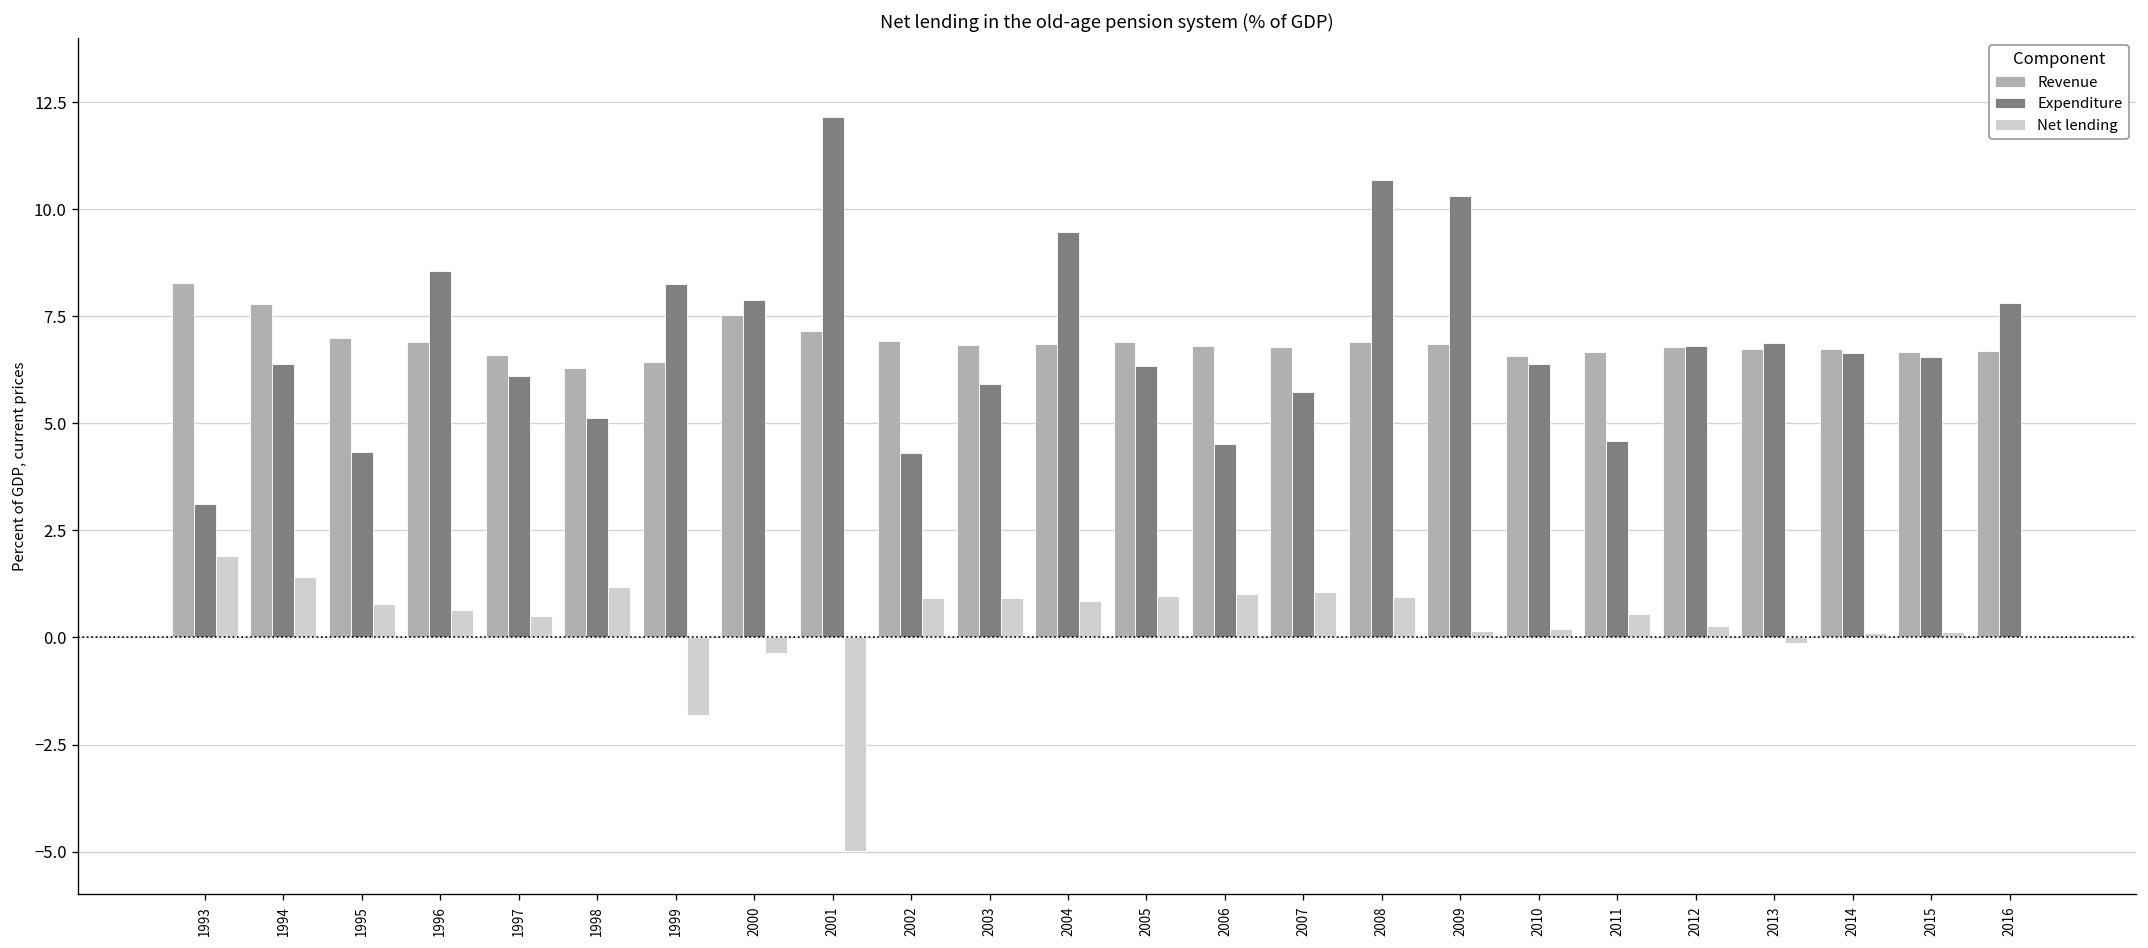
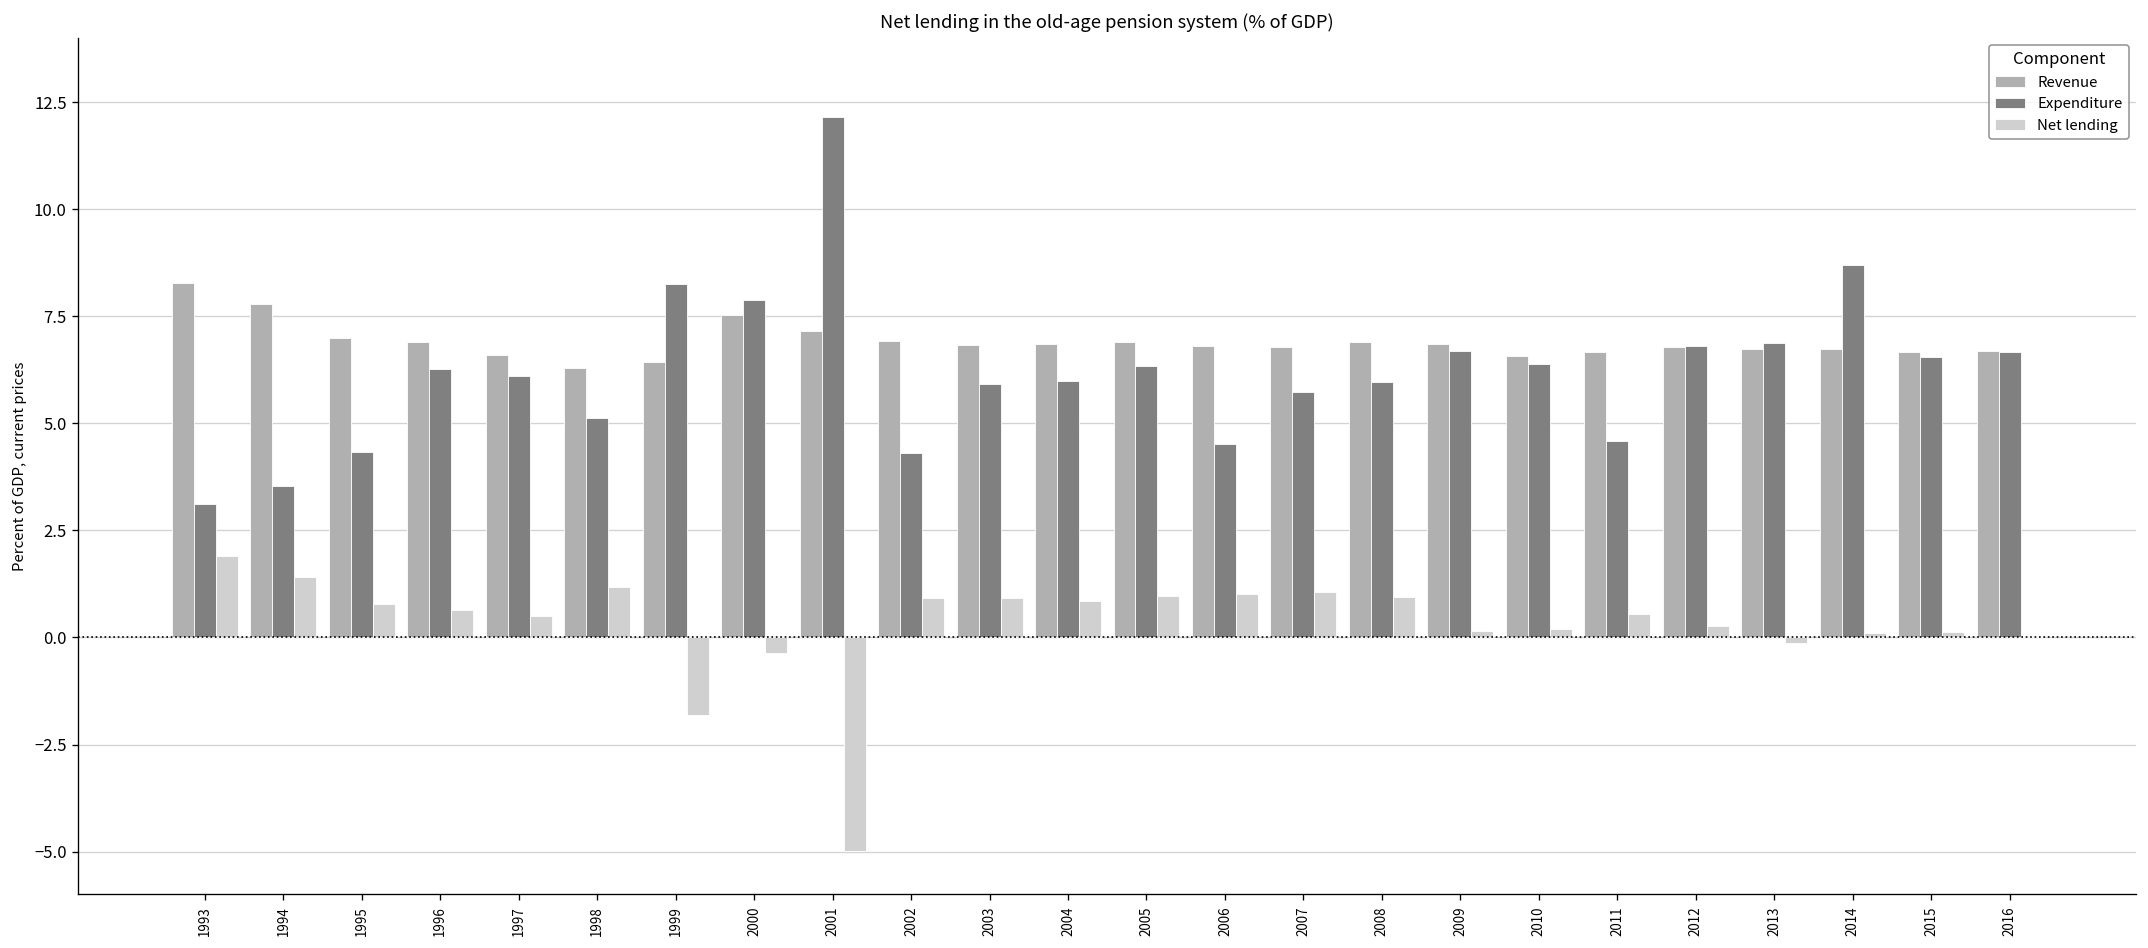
Expenditure, 1994: 6.4 -> 3.5
Expenditure, 1996: 8.6 -> 6.3
Expenditure, 2004: 9.5 -> 6.0
Expenditure, 2008: 10.7 -> 6.0
Expenditure, 2009: 10.3 -> 6.7
Expenditure, 2014: 6.6 -> 8.7
Expenditure, 2016: 7.8 -> 6.7
